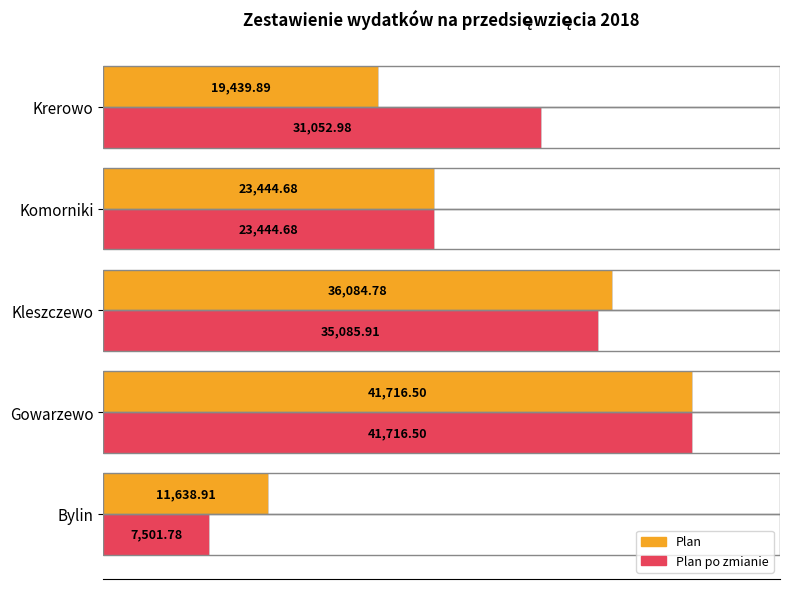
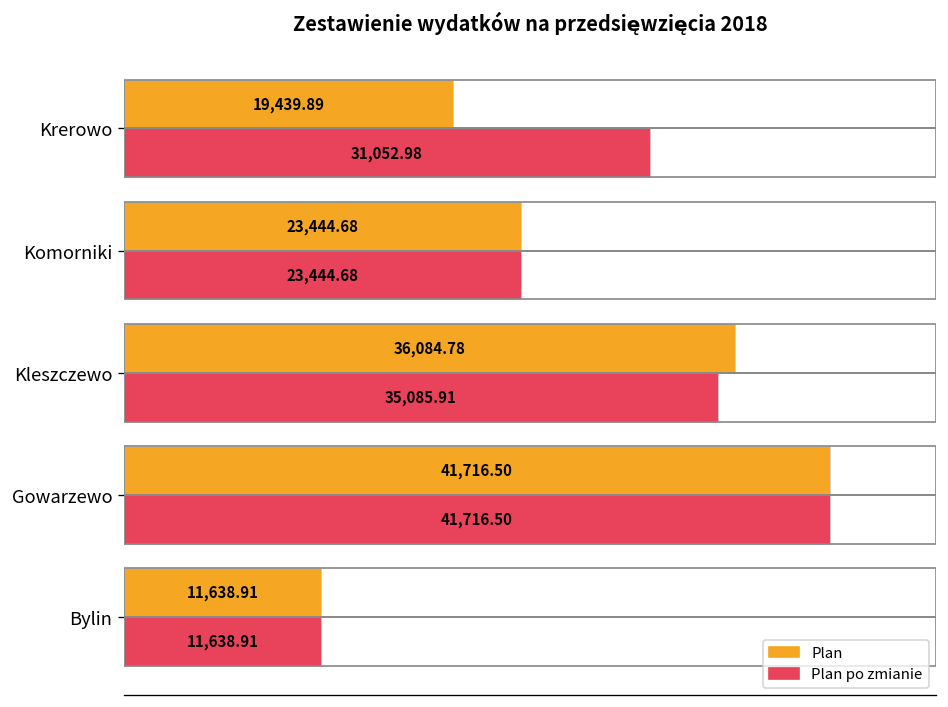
Plan po zmianie, Bylin: 7,501.78 -> 11,638.91
